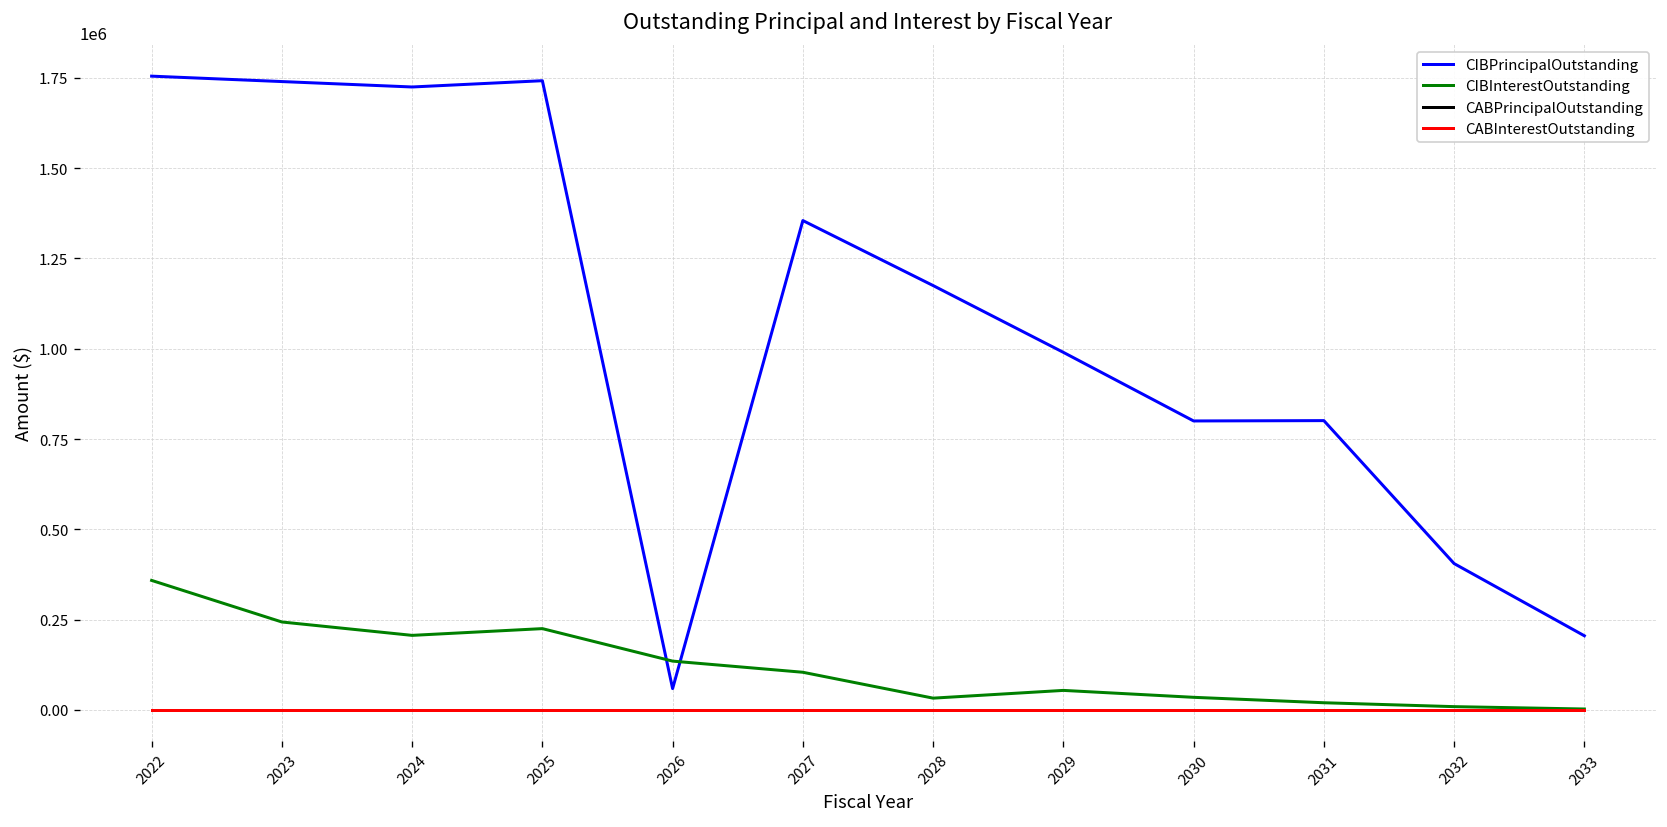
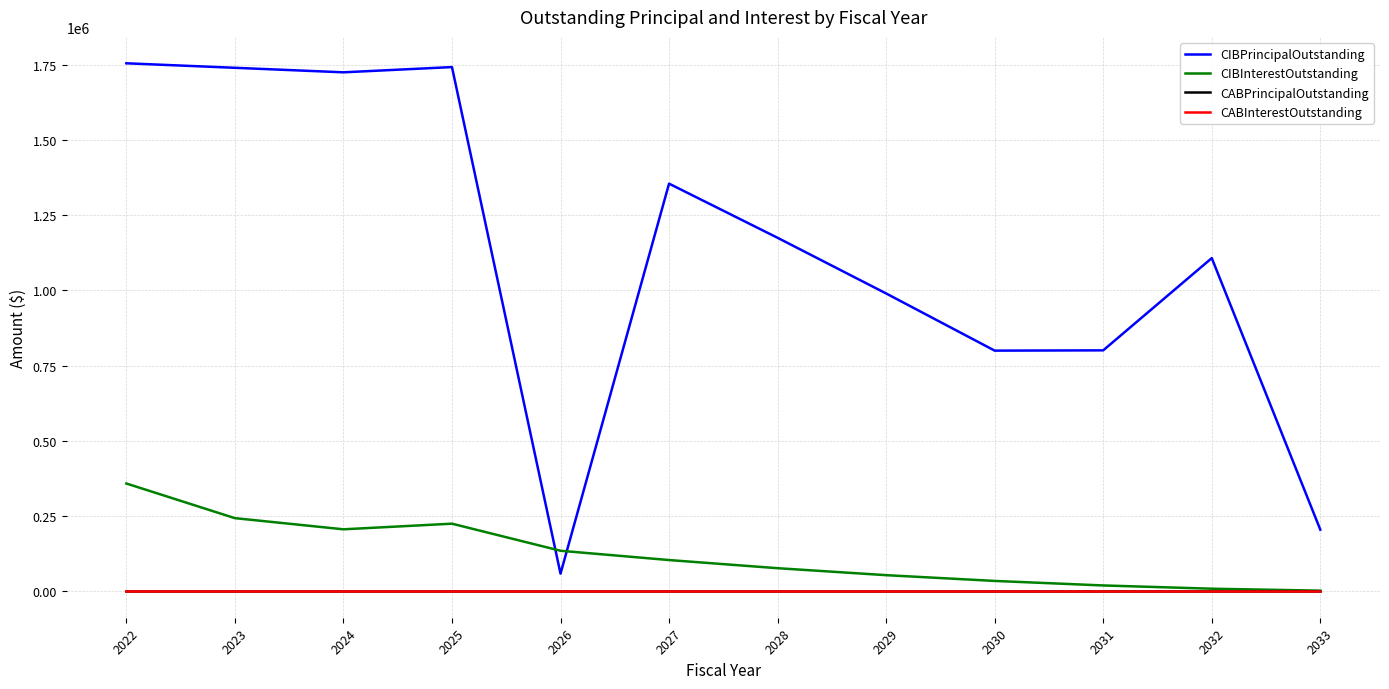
CIBInterestOutstanding, 2028: 30000 -> 80000
CIBPrincipalOutstanding, 2032: 410000 -> 1110000
